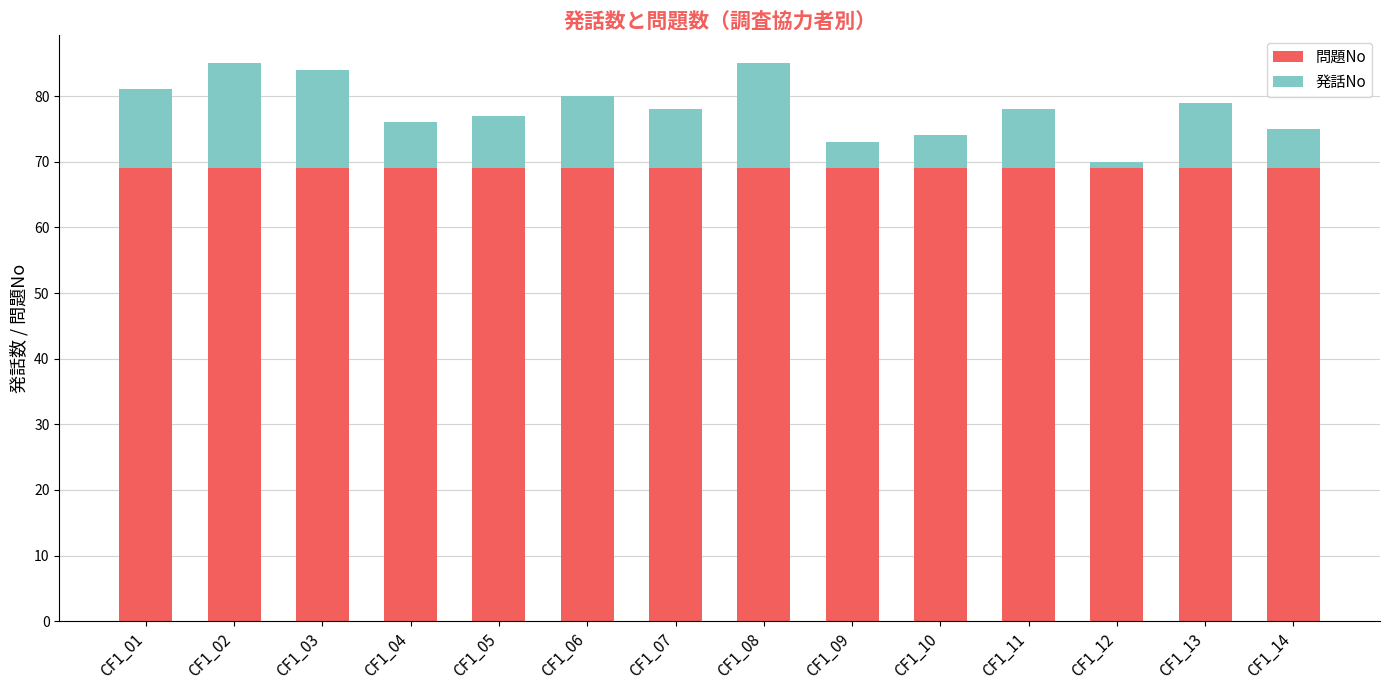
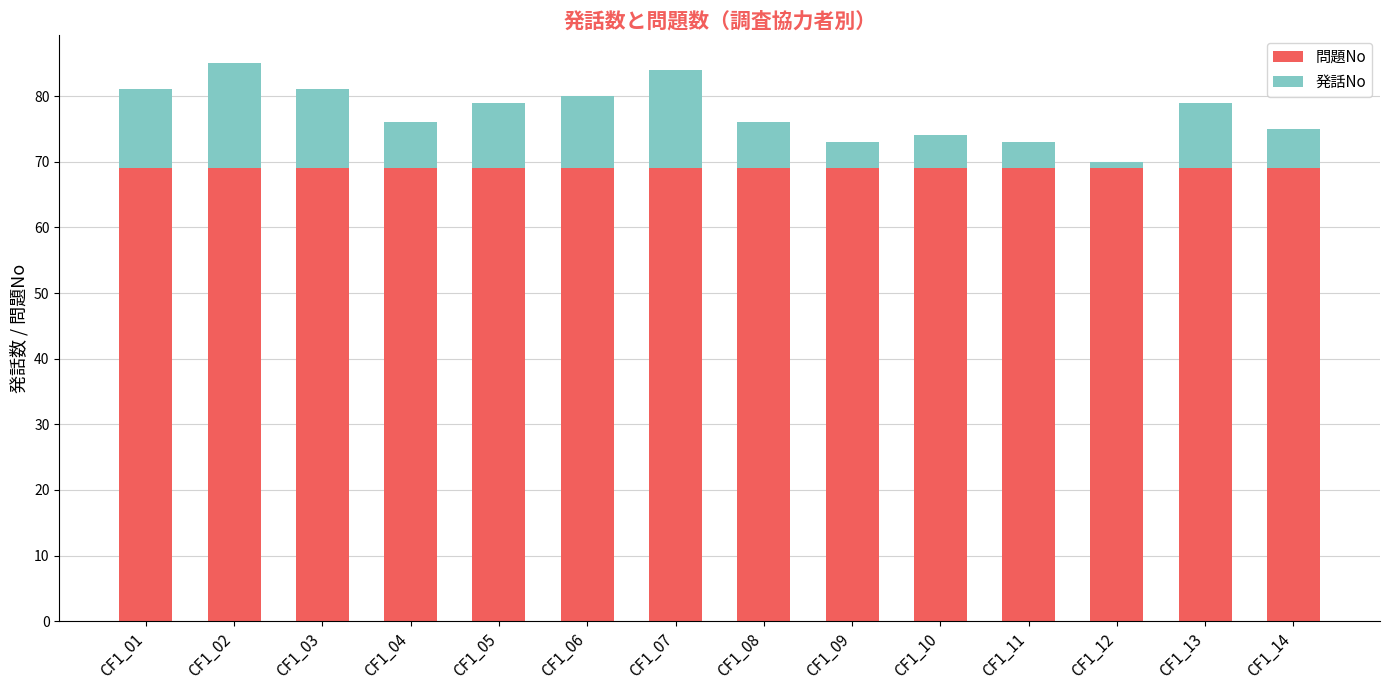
発話No, CF1_03: 15 -> 12
発話No, CF1_05: 8 -> 10
発話No, CF1_07: 9 -> 15
発話No, CF1_08: 16 -> 7
発話No, CF1_11: 9 -> 4
